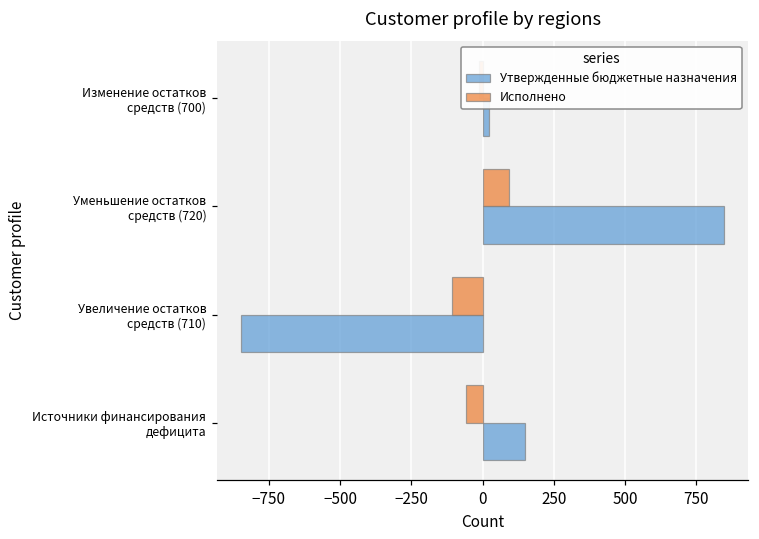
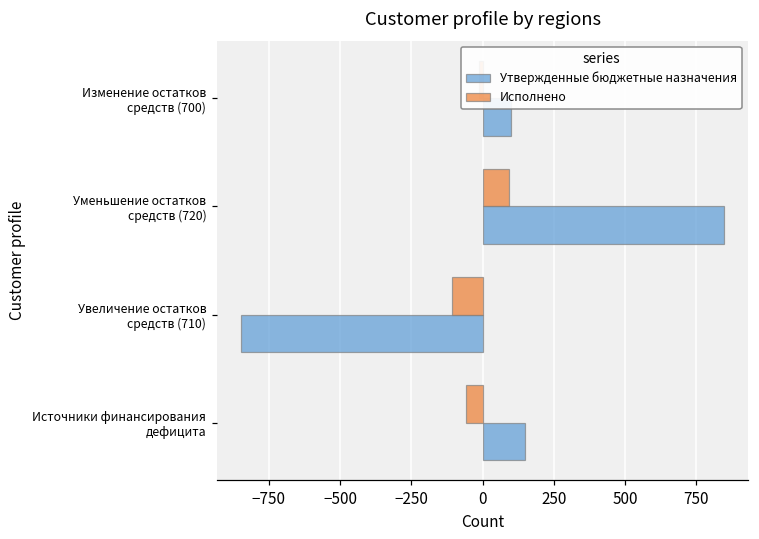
Утвержденные бюджетные назначения, Изменение остатков средств (700): 20 -> 100
